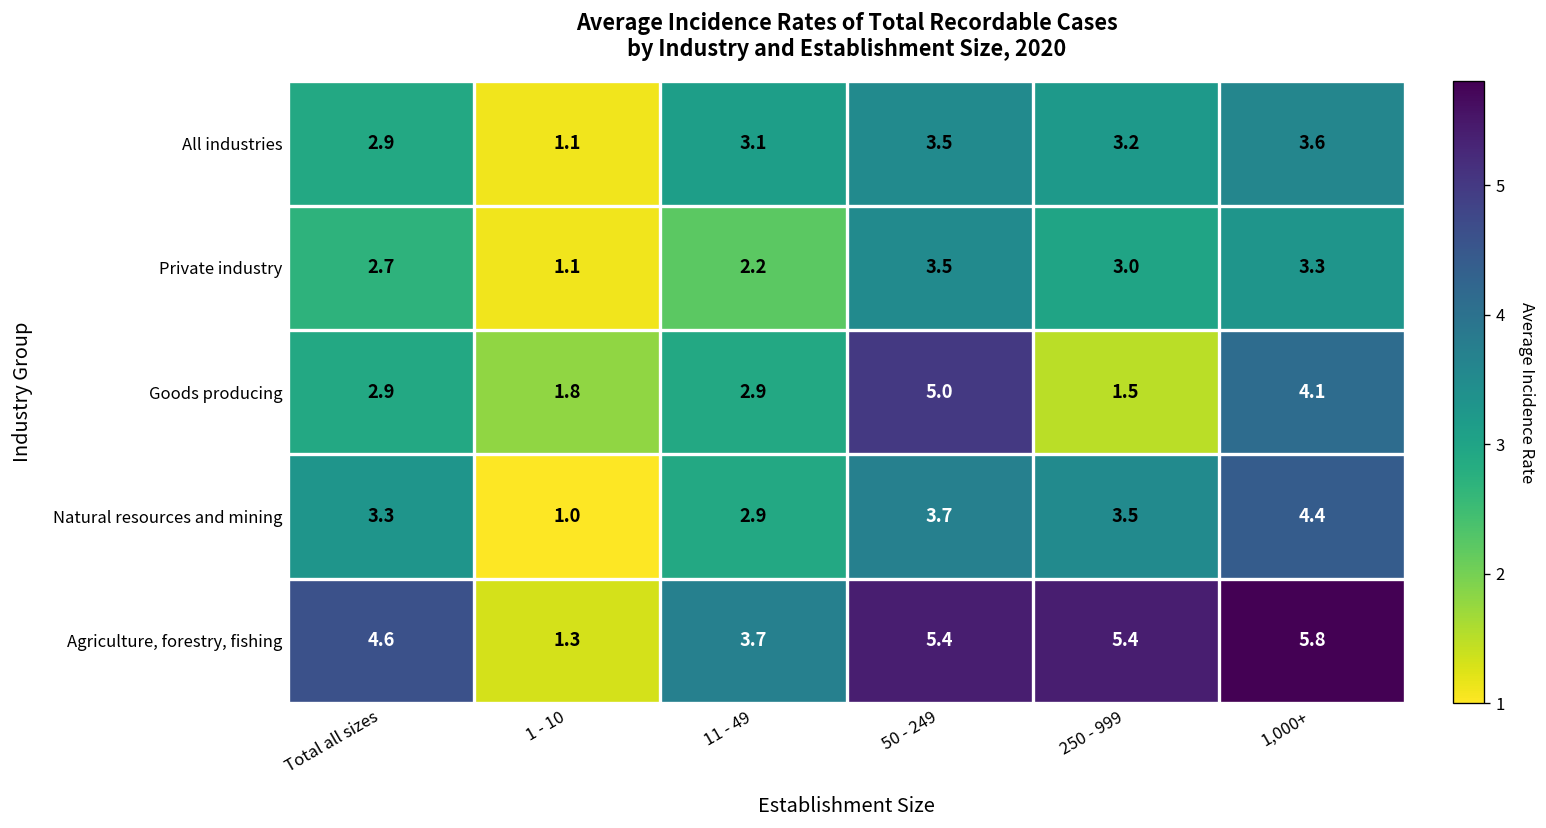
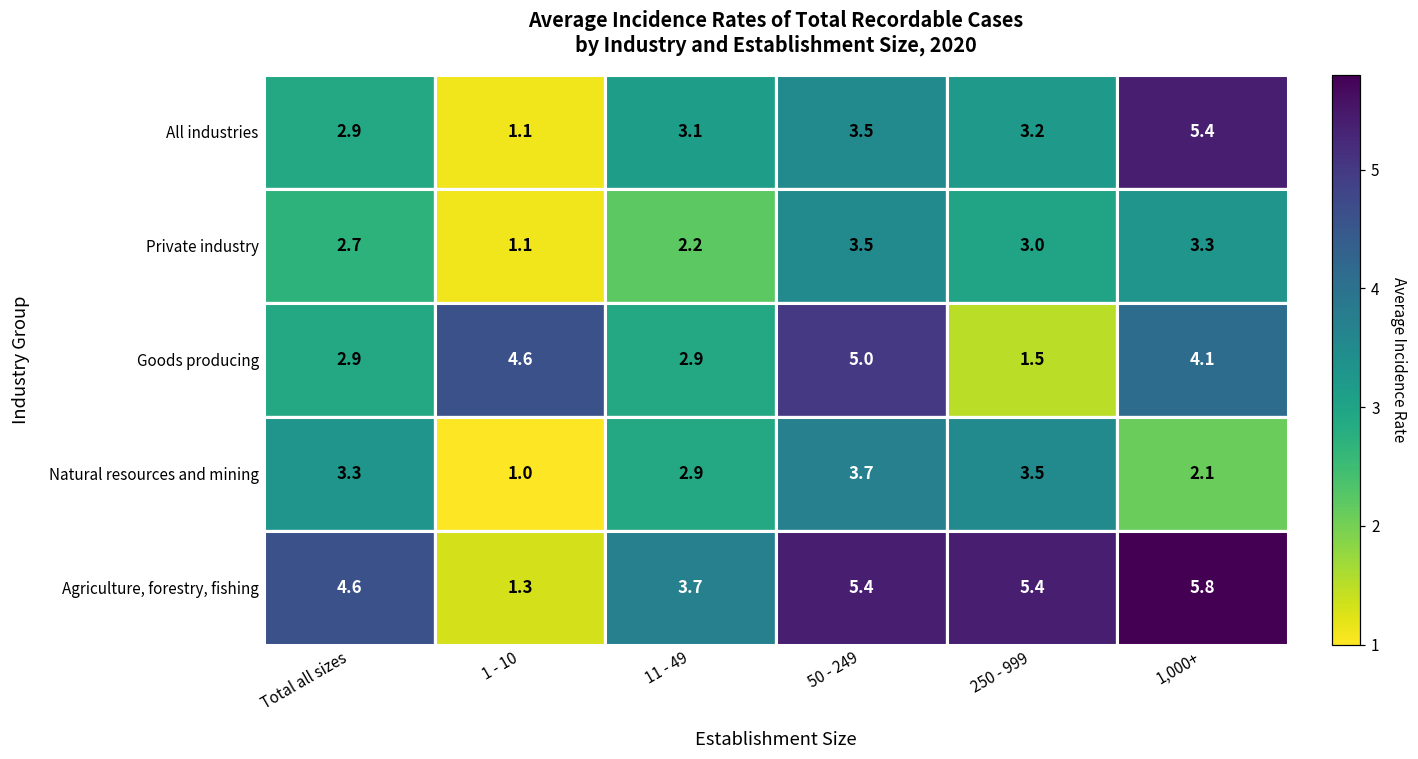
All industries, 1,000+: 3.6 -> 5.4
Goods producing, 1 - 10: 1.8 -> 4.6
Natural resources and mining, 1,000+: 4.4 -> 2.1
